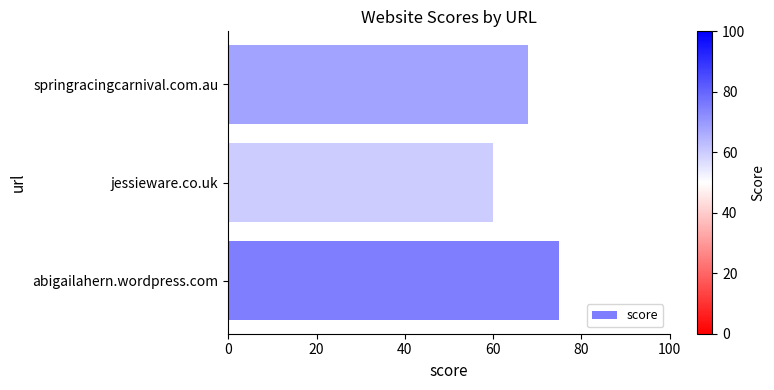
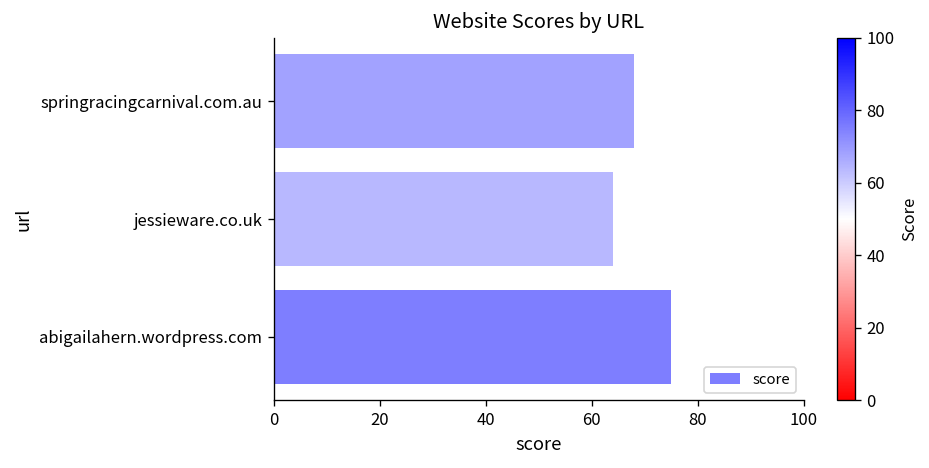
jessieware.co.uk: 60 -> 64
